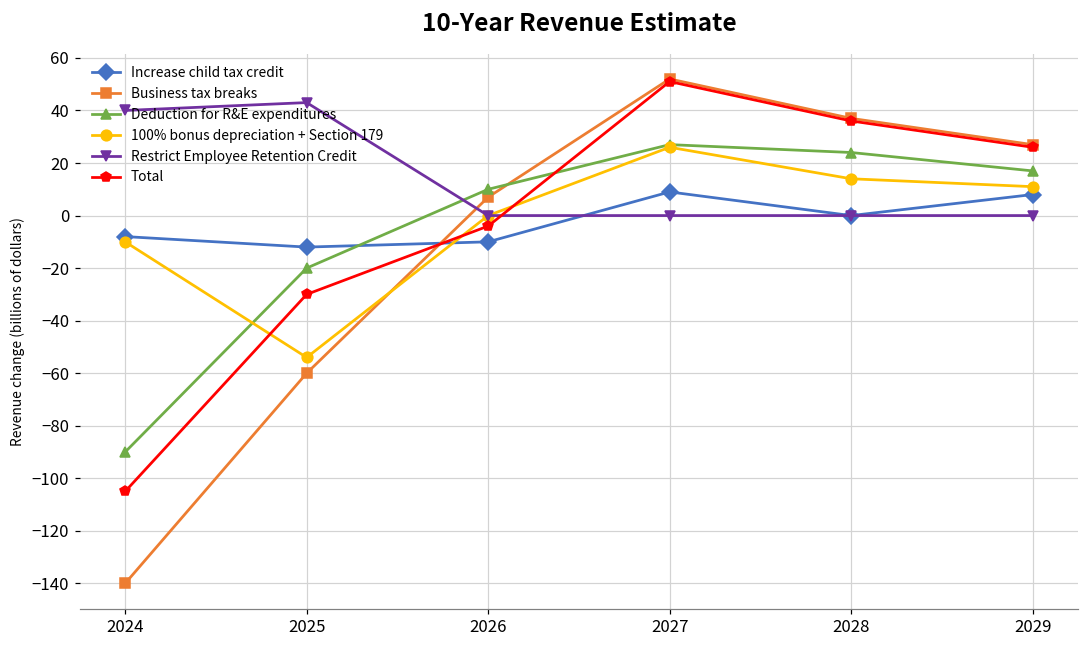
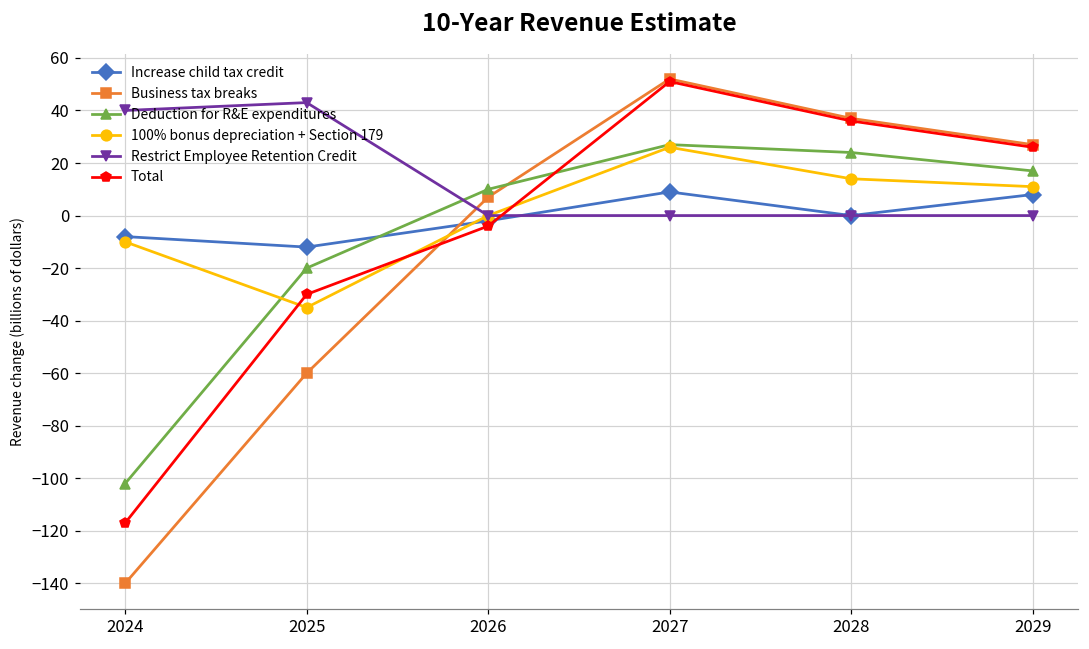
Deduction for R&E expenditures, 2024: -90 -> -102
Total, 2024: -105 -> -117
100% bonus depreciation + Section 179, 2025: -54 -> -35
Increase child tax credit, 2026: -10 -> -2
